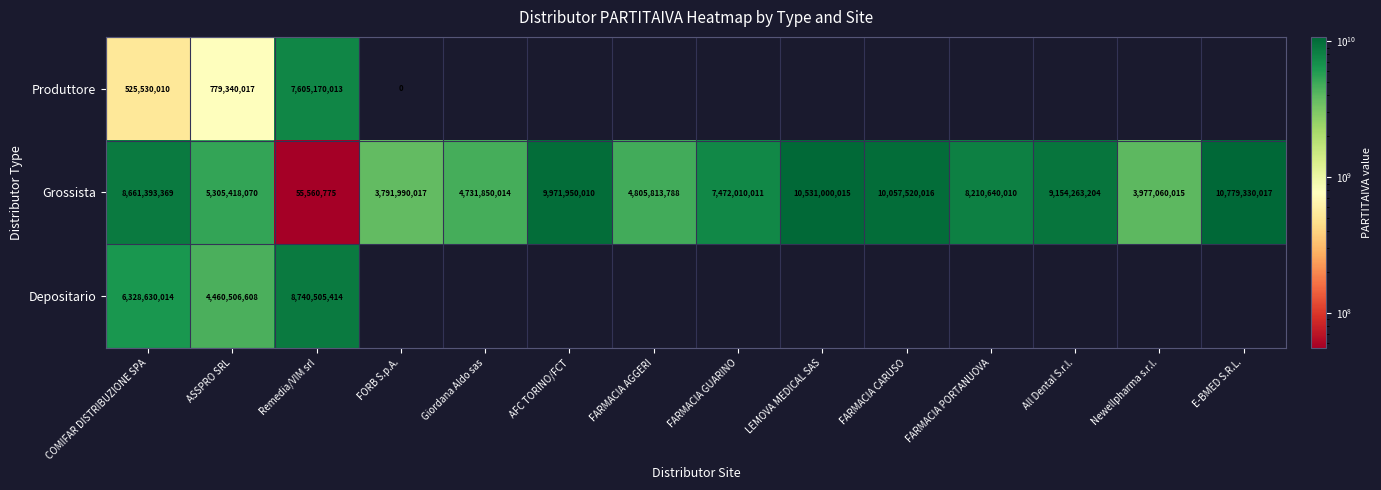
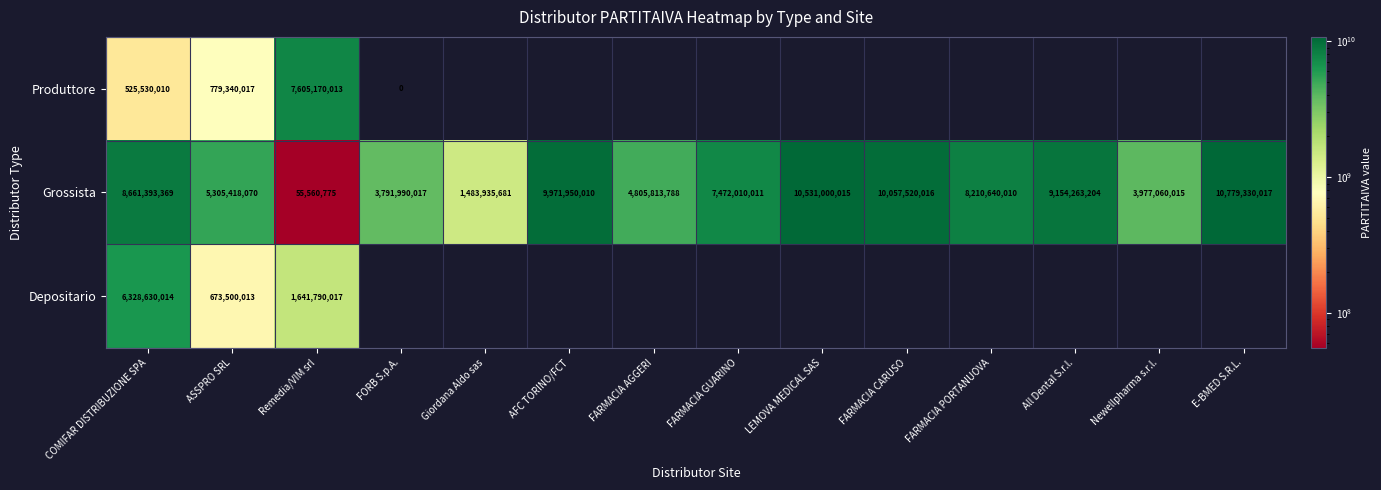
Grossista, Giordana Aldo sas: 4,731,850,014 -> 1,483,935,681
Depositario, ASSPRO SRL: 4,460,506,608 -> 673,500,013
Depositario, Remedia/VIM srl: 8,740,505,414 -> 1,641,790,017
